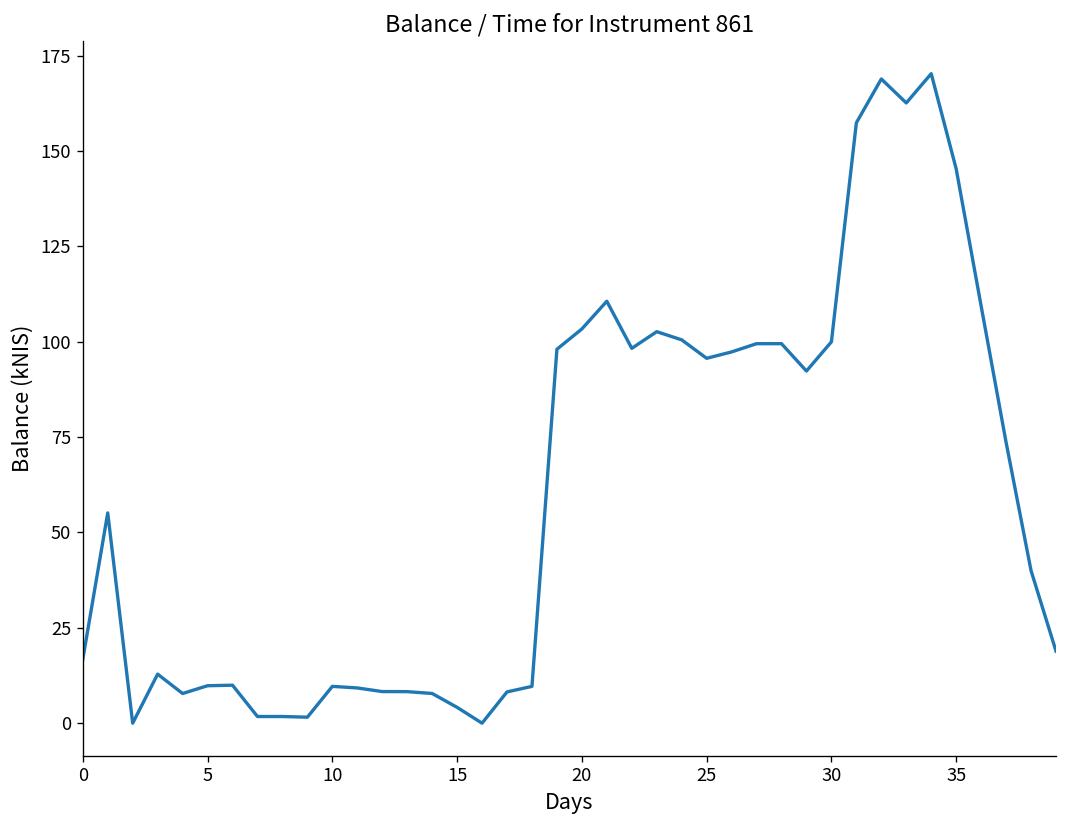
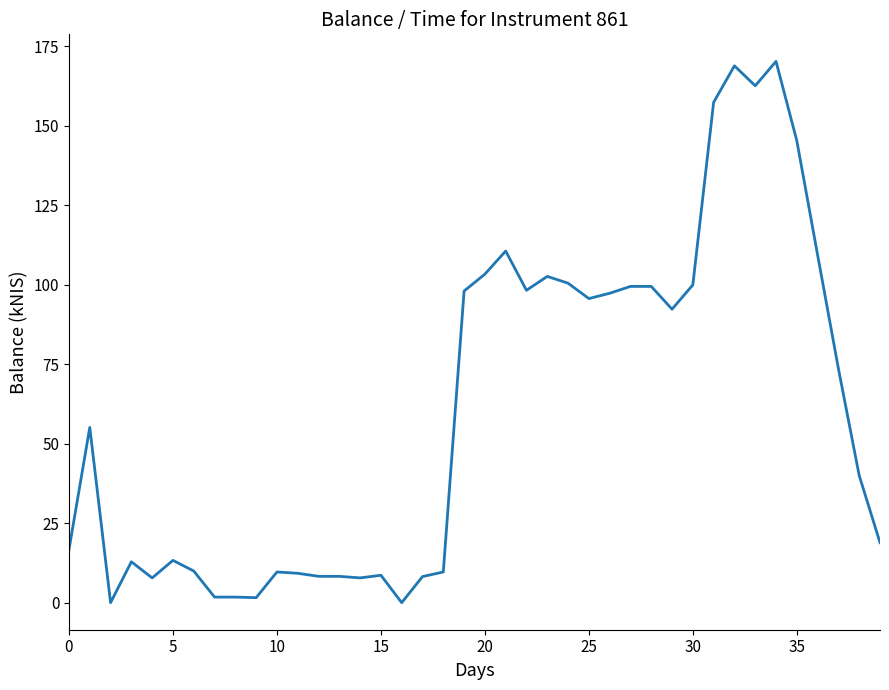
5: 10 -> 13
15: 4 -> 9
